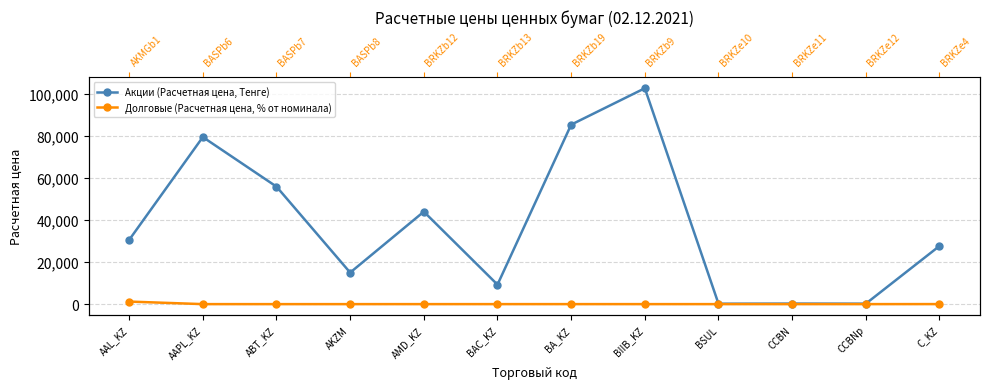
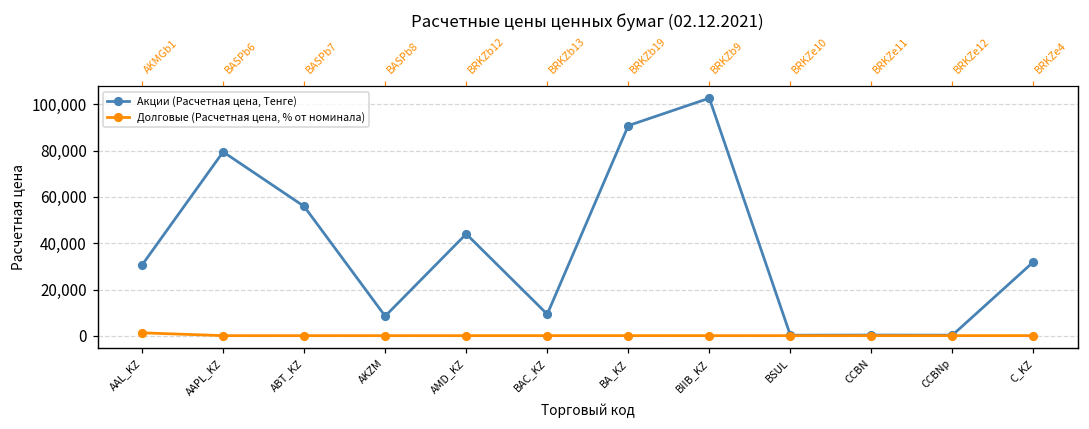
Акции (Расчетная цена, Тенге), AKZM: 15,000 -> 9,000
Акции (Расчетная цена, Тенге), BA_KZ: 85,000 -> 91,000
Акции (Расчетная цена, Тенге), C_KZ: 28,000 -> 32,000
